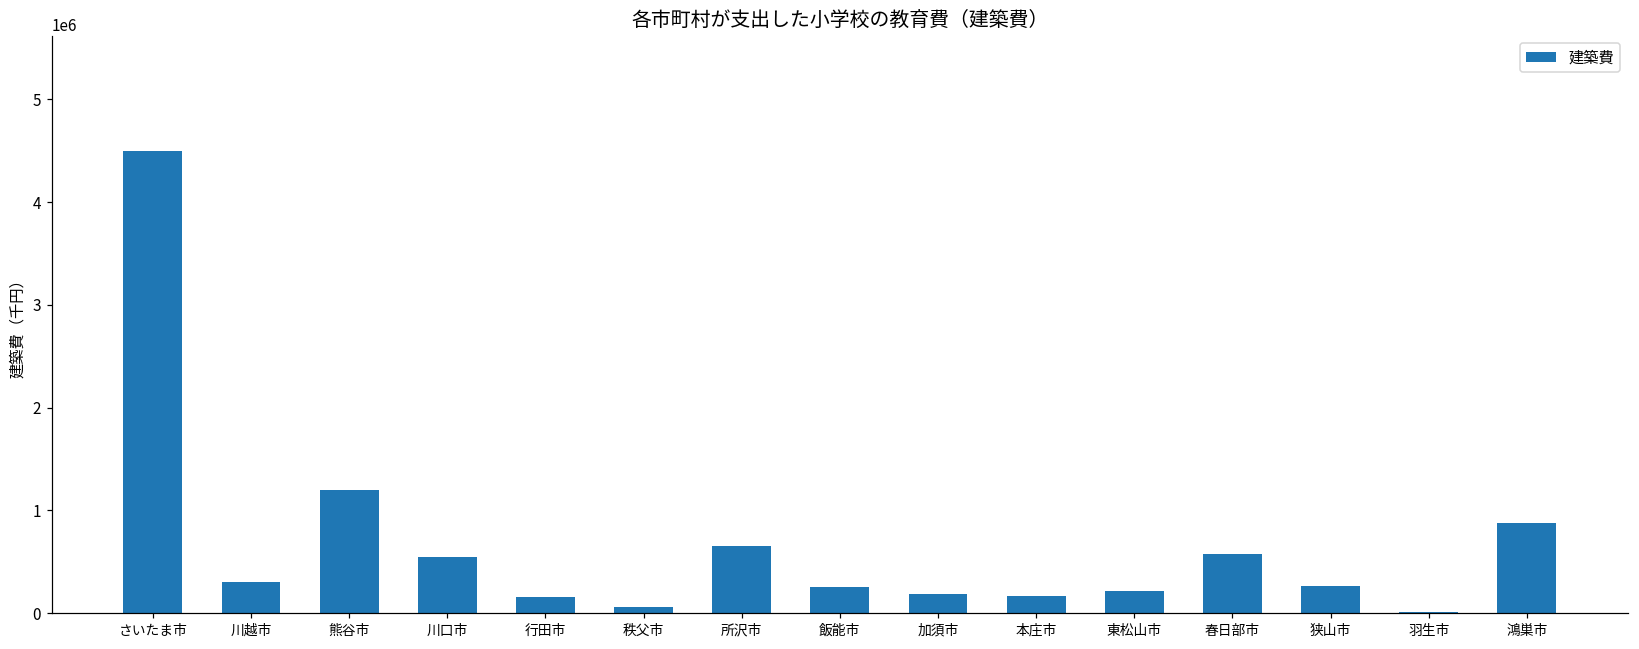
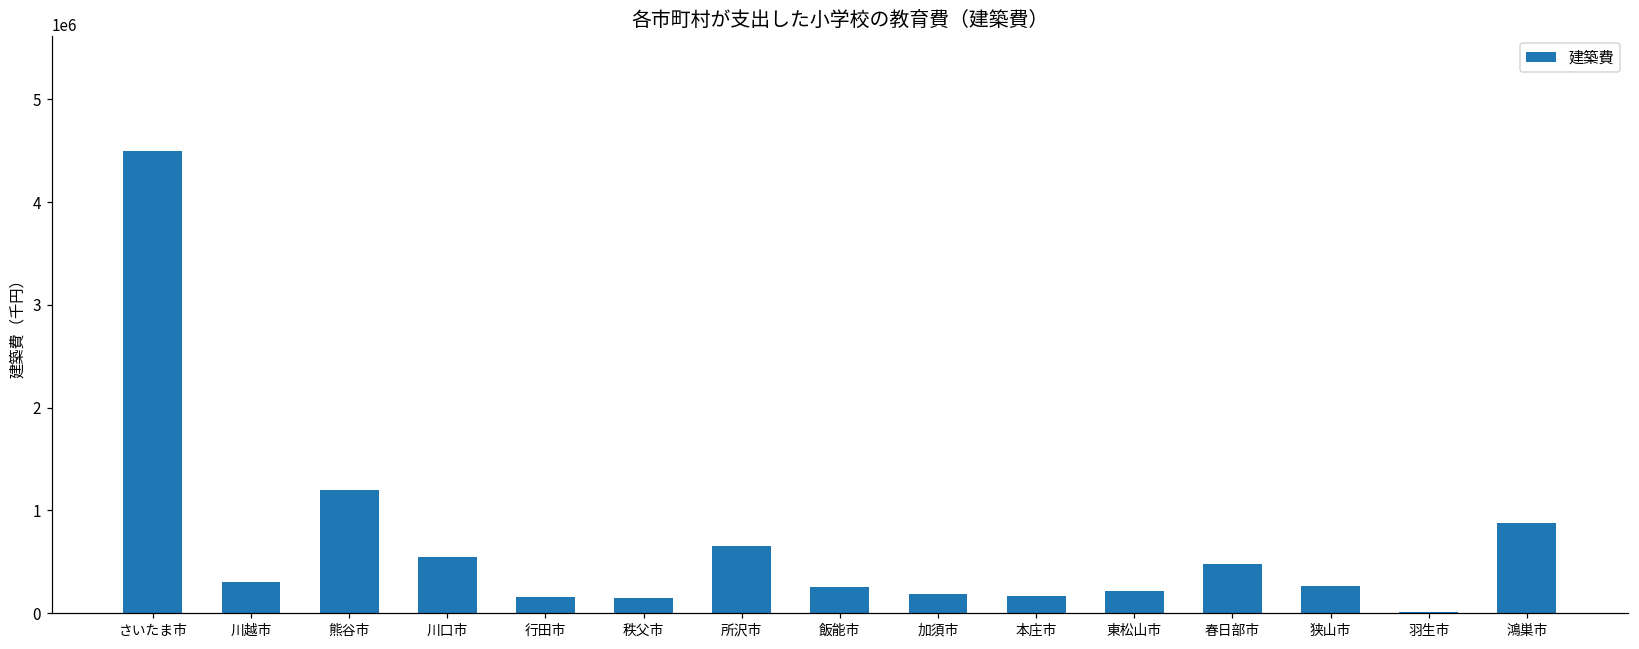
秩父市: 50000 -> 150000
春日部市: 600000 -> 500000
